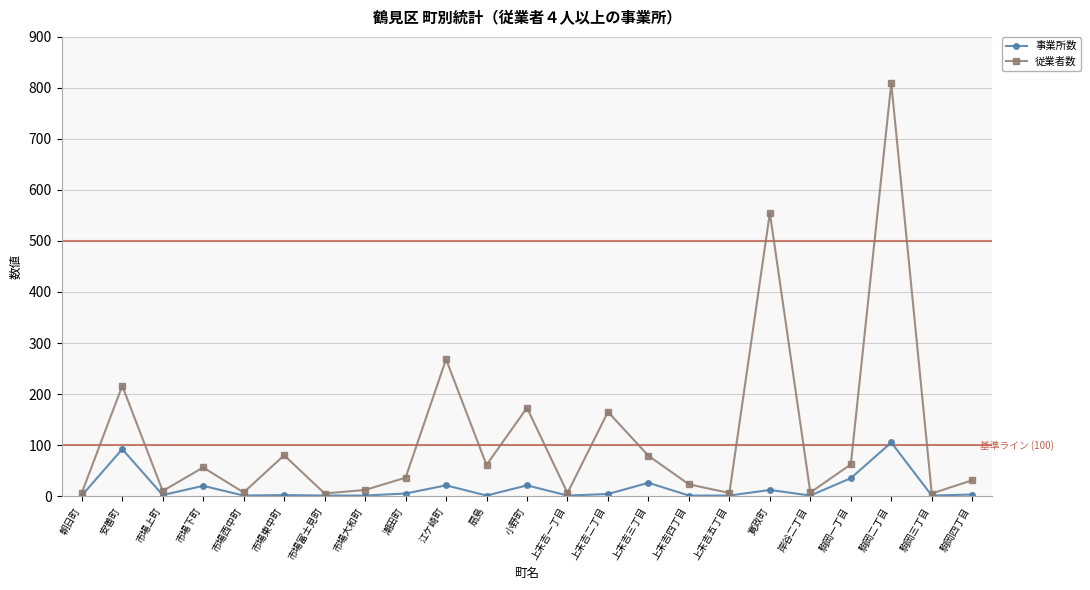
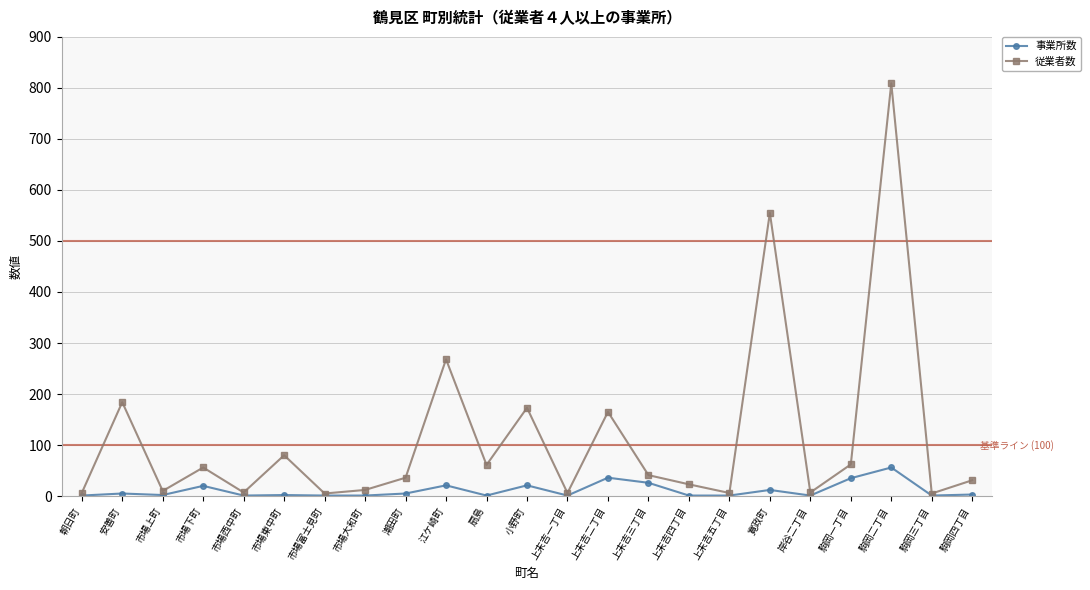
事業所数, 安善町: 90 -> 10
従業者数, 安善町: 220 -> 180
事業所数, 上末吉二丁目: 0 -> 40
従業者数, 上末吉三丁目: 80 -> 40
事業所数, 駒岡二丁目: 110 -> 60
